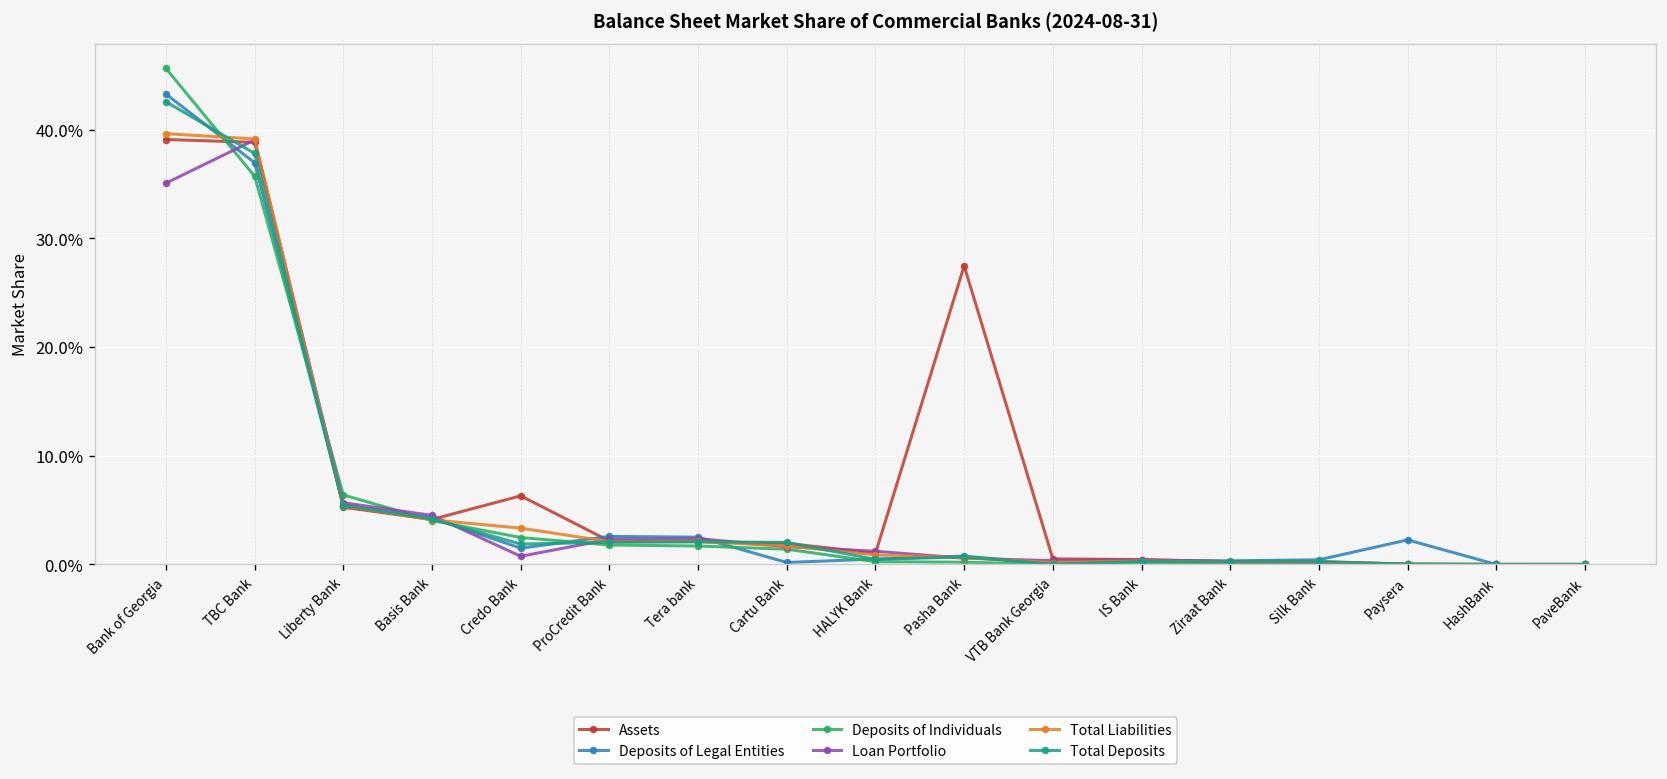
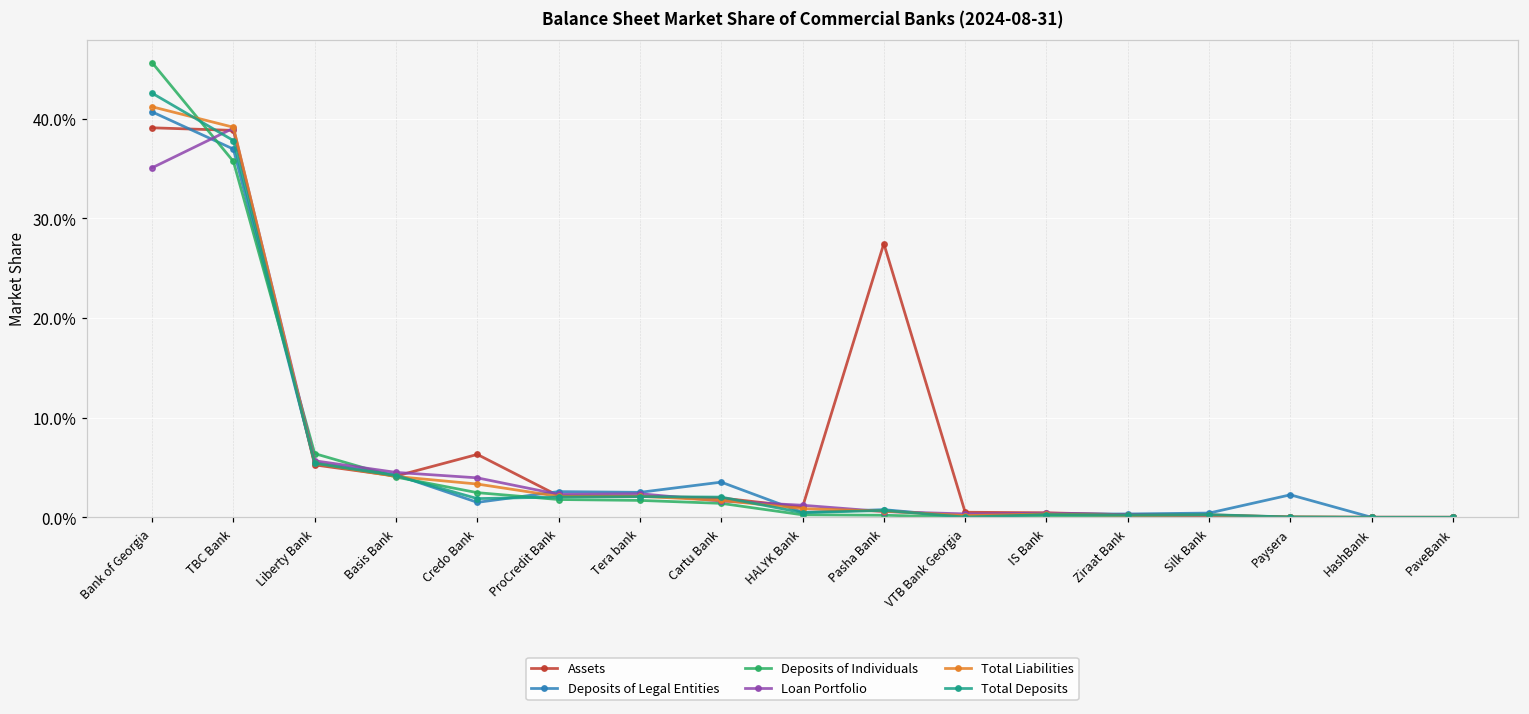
Deposits of Legal Entities, Bank of Georgia: 43% -> 41%
Total Liabilities, Bank of Georgia: 40% -> 41%
Loan Portfolio, Credo Bank: 1% -> 4%
Deposits of Legal Entities, Cartu Bank: 0% -> 4%
